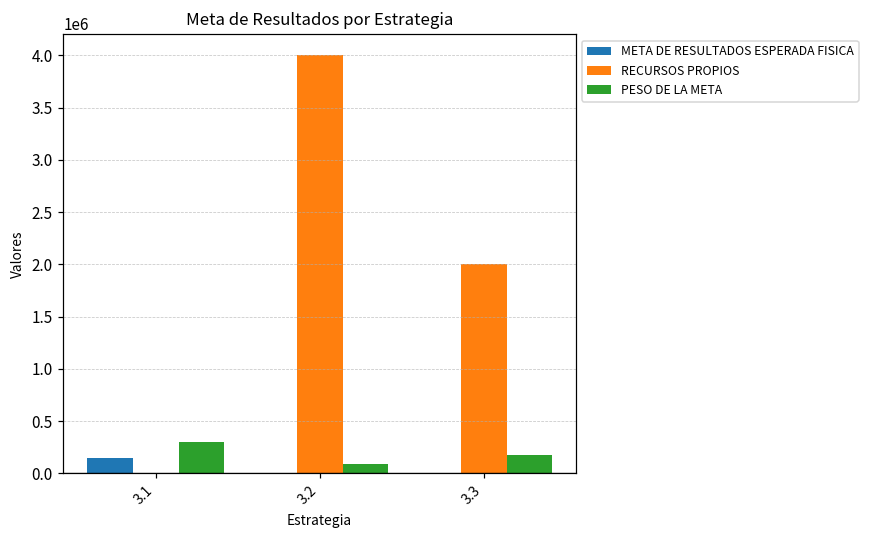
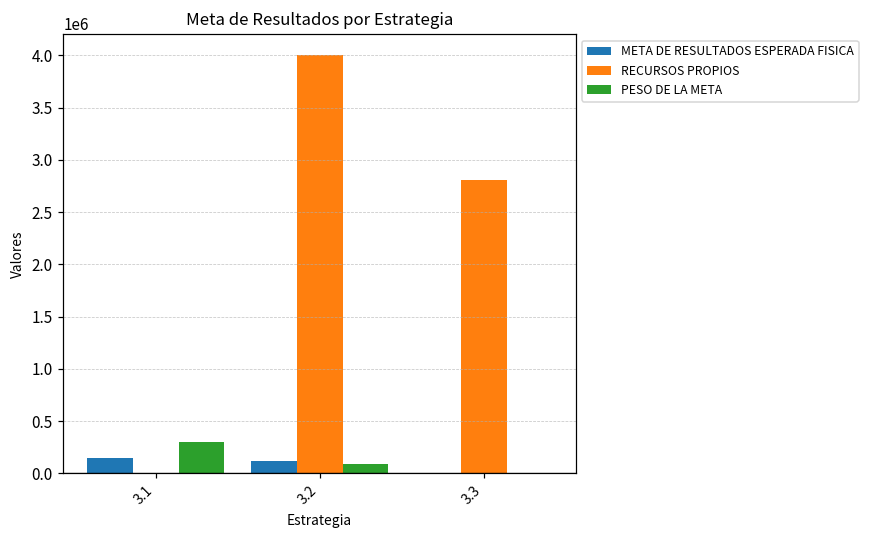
META DE RESULTADOS ESPERADA FISICA, 3.2: 0 -> 100000
RECURSOS PROPIOS, 3.3: 2000000 -> 2800000
PESO DE LA META, 3.3: 200000 -> 0
